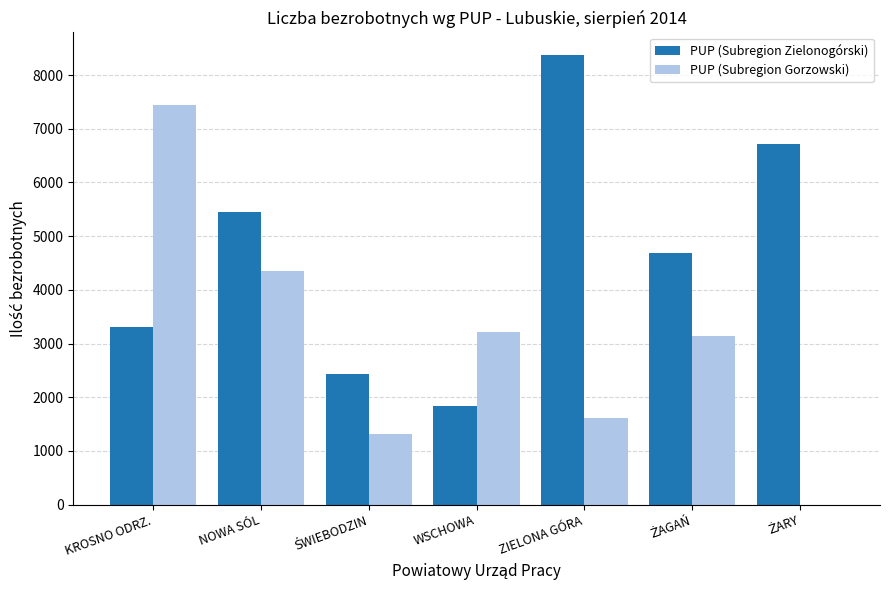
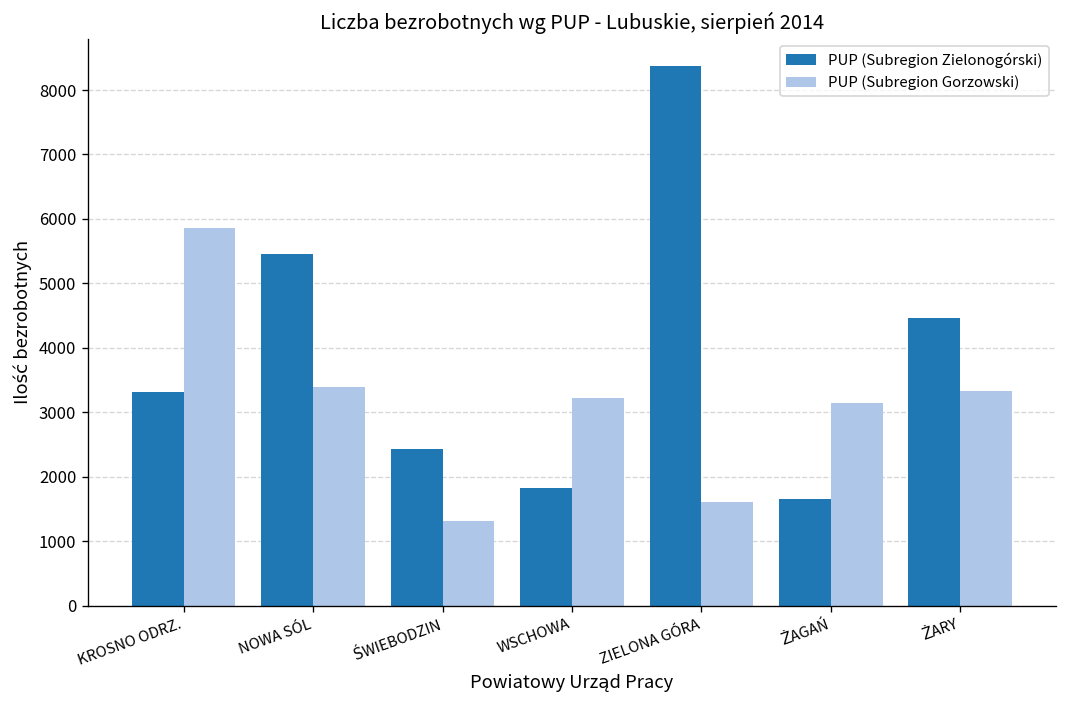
PUP (Subregion Gorzowski), KROSNO ODRZ.: 7400 -> 5900
PUP (Subregion Gorzowski), NOWA SÓL: 4400 -> 3400
PUP (Subregion Zielonogórski), ŻAGAŃ: 4700 -> 1700
PUP (Subregion Zielonogórski), ŻARY: 6700 -> 4500
PUP (Subregion Gorzowski), ŻARY: 0 -> 3300
